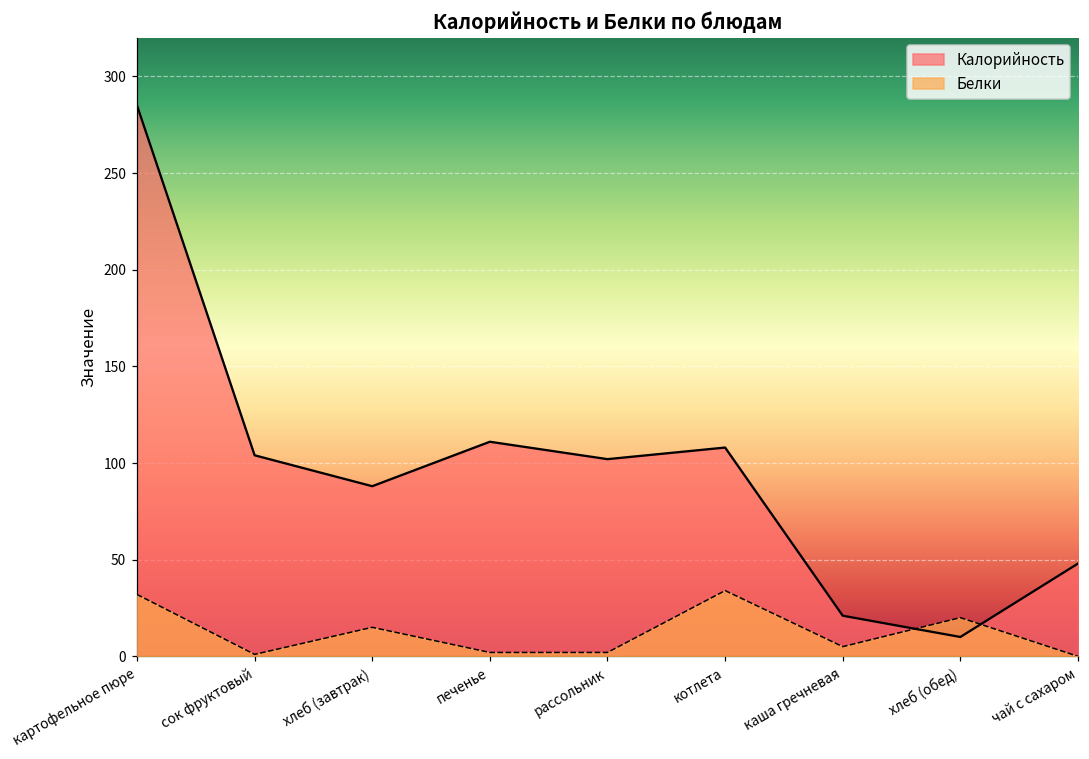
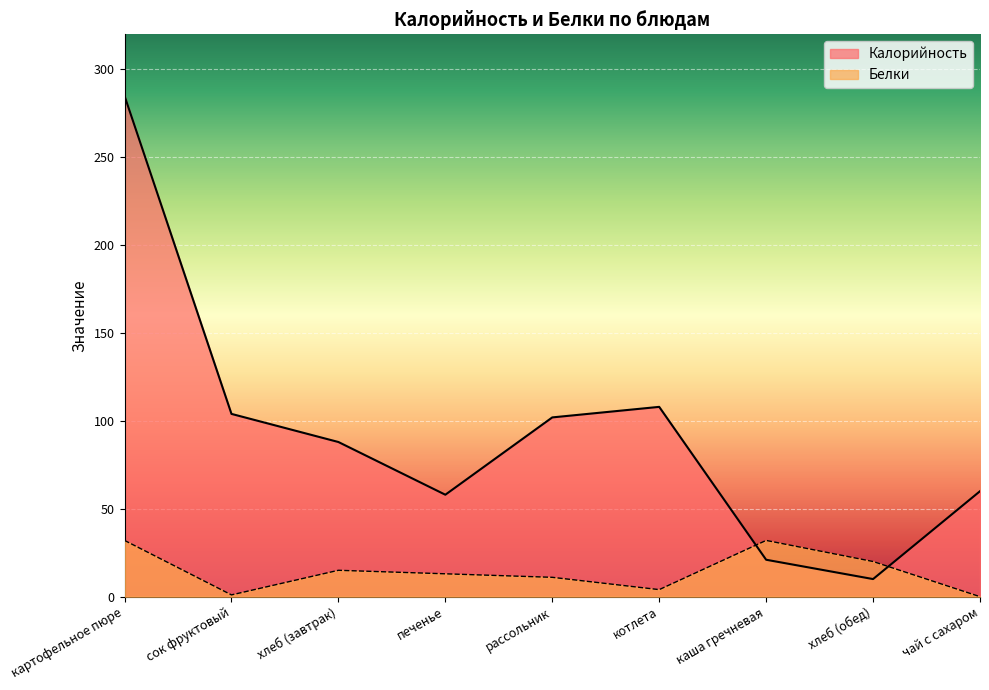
Калорийность, печенье: 111 -> 58
Белки, печенье: 2 -> 13
Белки, рассольник: 2 -> 11
Белки, котлета: 34 -> 4
Белки, каша гречневая: 5 -> 32
Калорийность, чай с сахаром: 48 -> 60
